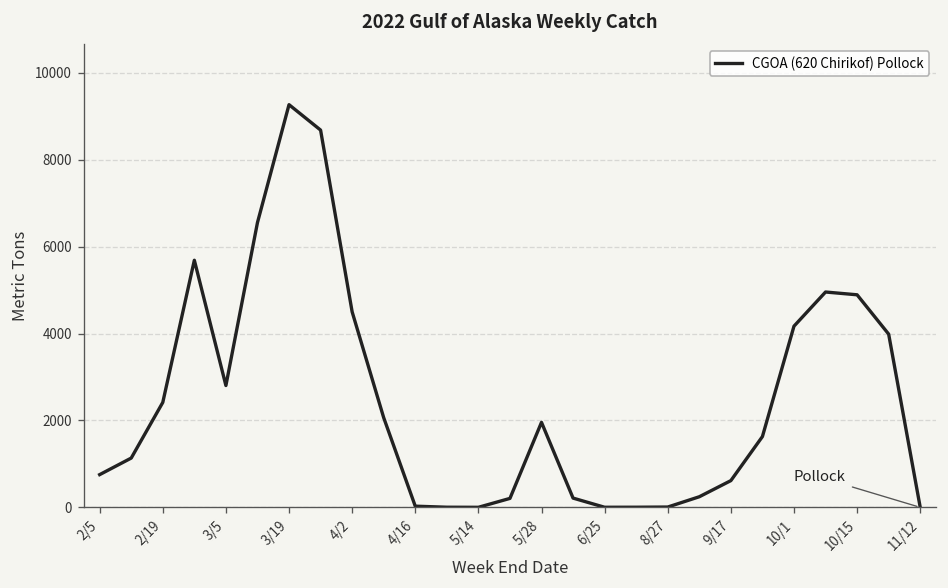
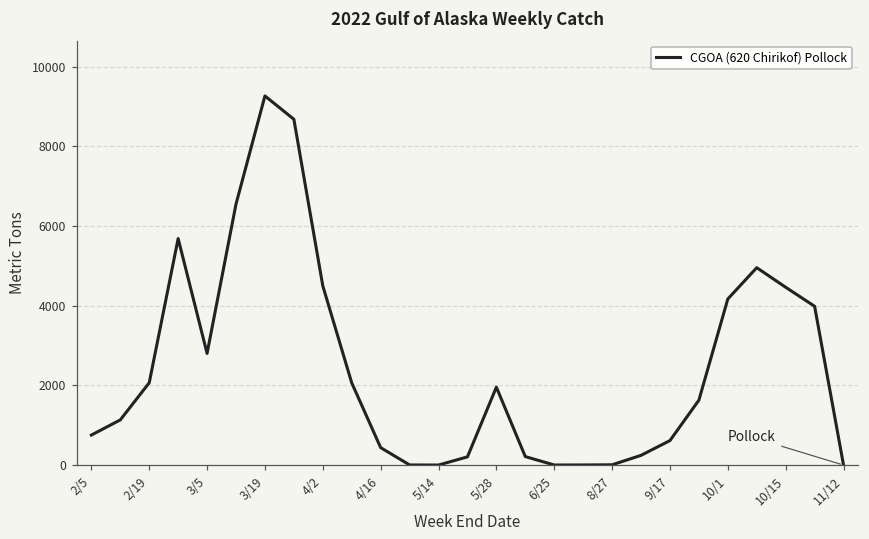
2/19: 2400 -> 2100
4/16: 0 -> 400
10/15: 4900 -> 4500
